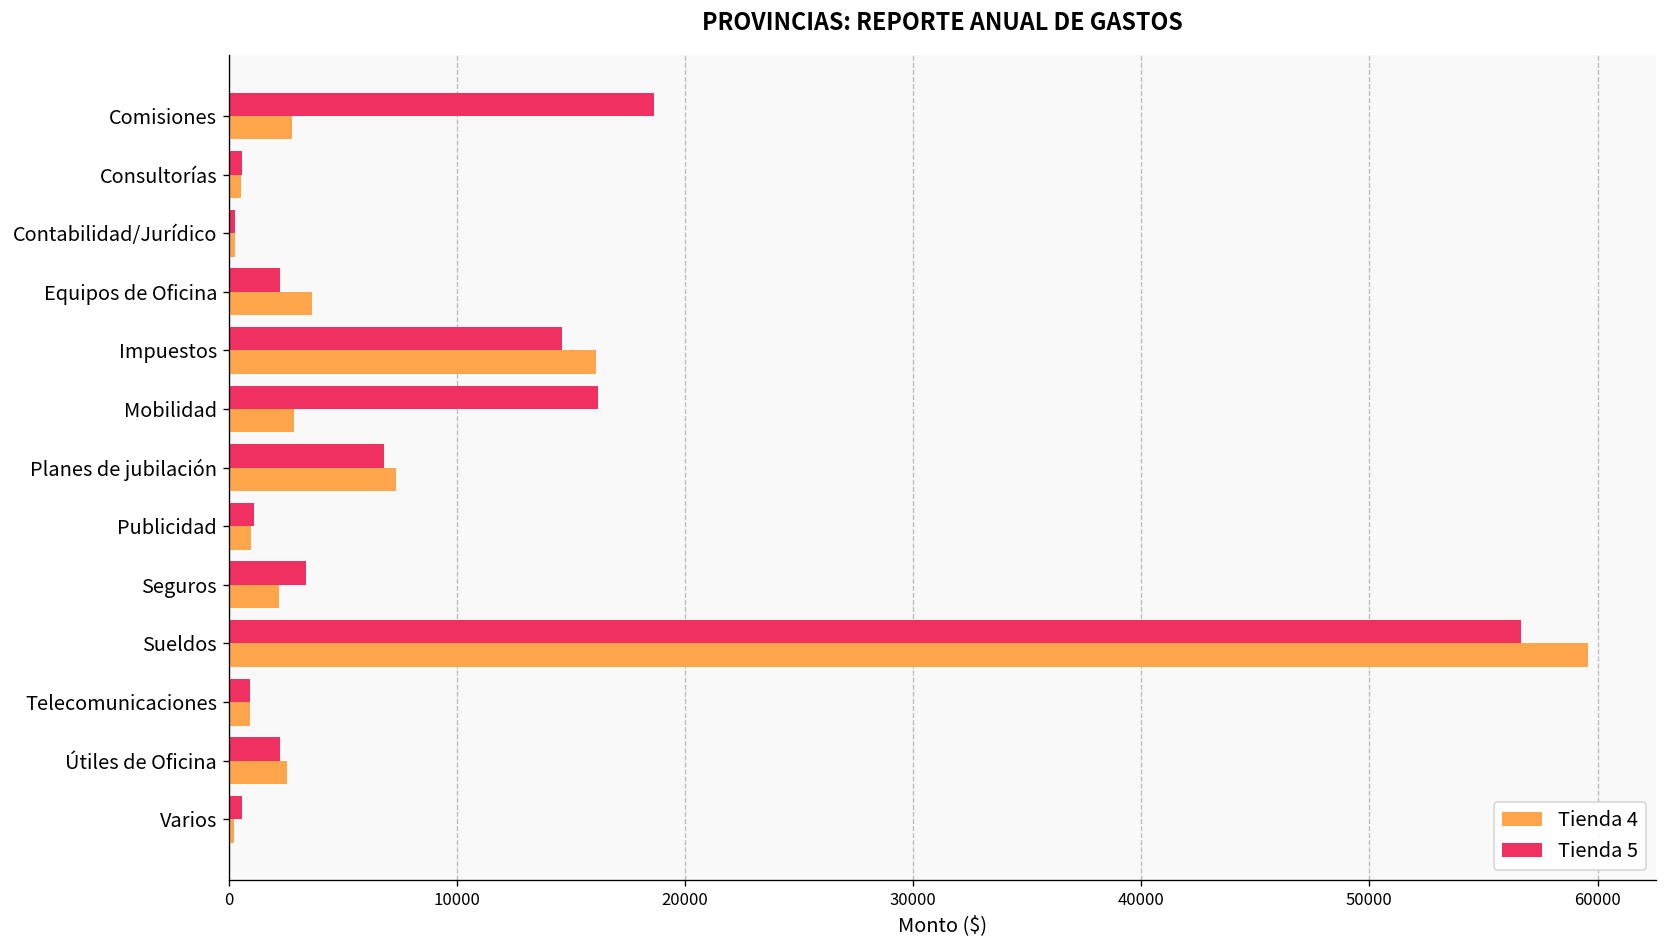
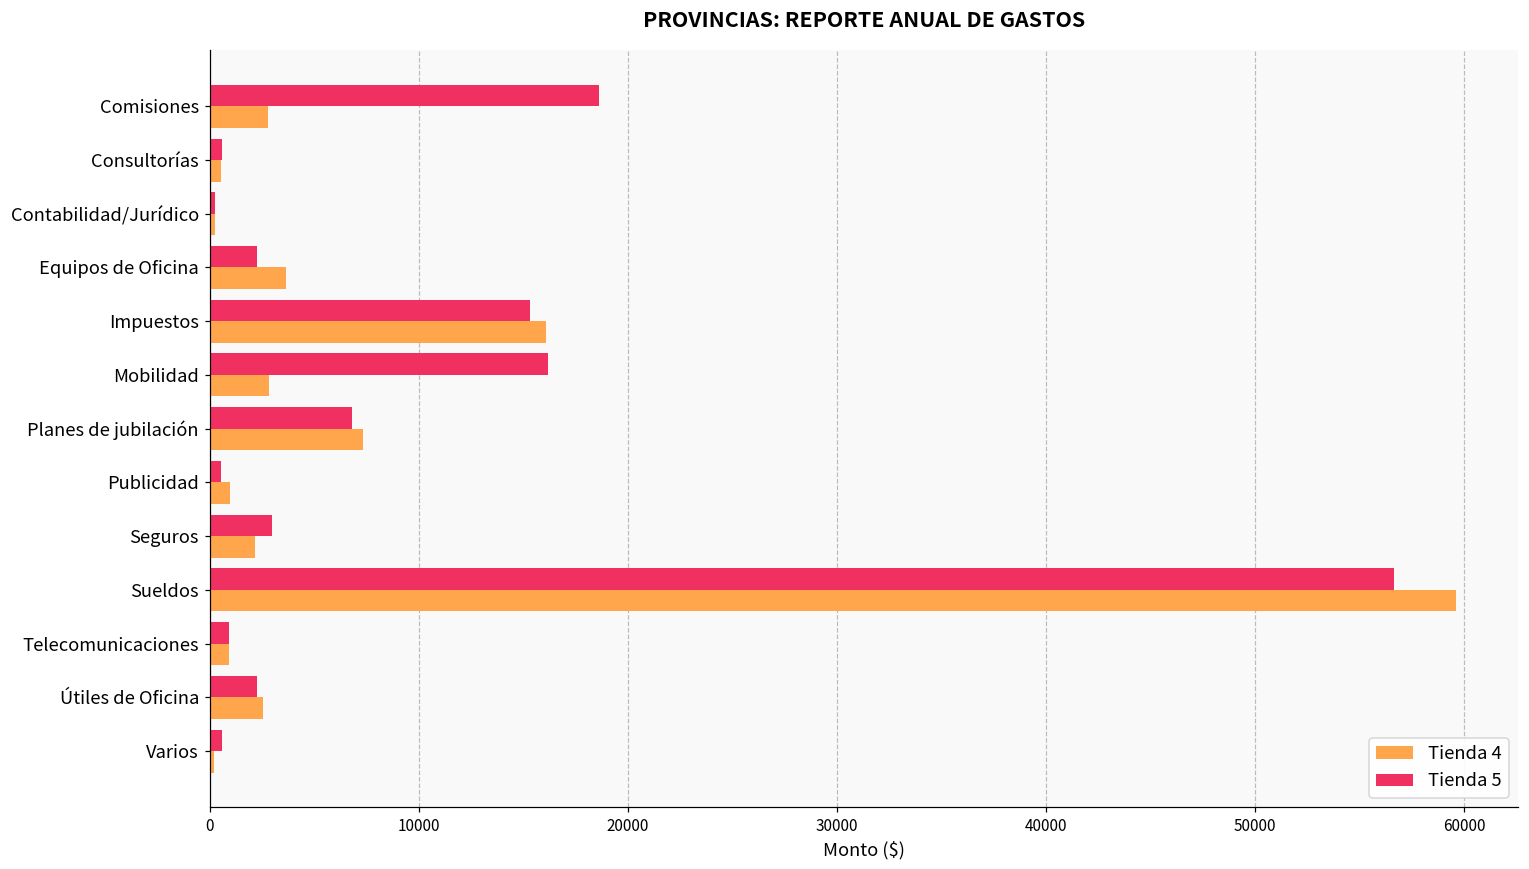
Tienda 5, Impuestos: 14600 -> 15300
Tienda 5, Publicidad: 1100 -> 500
Tienda 5, Seguros: 3400 -> 3000
